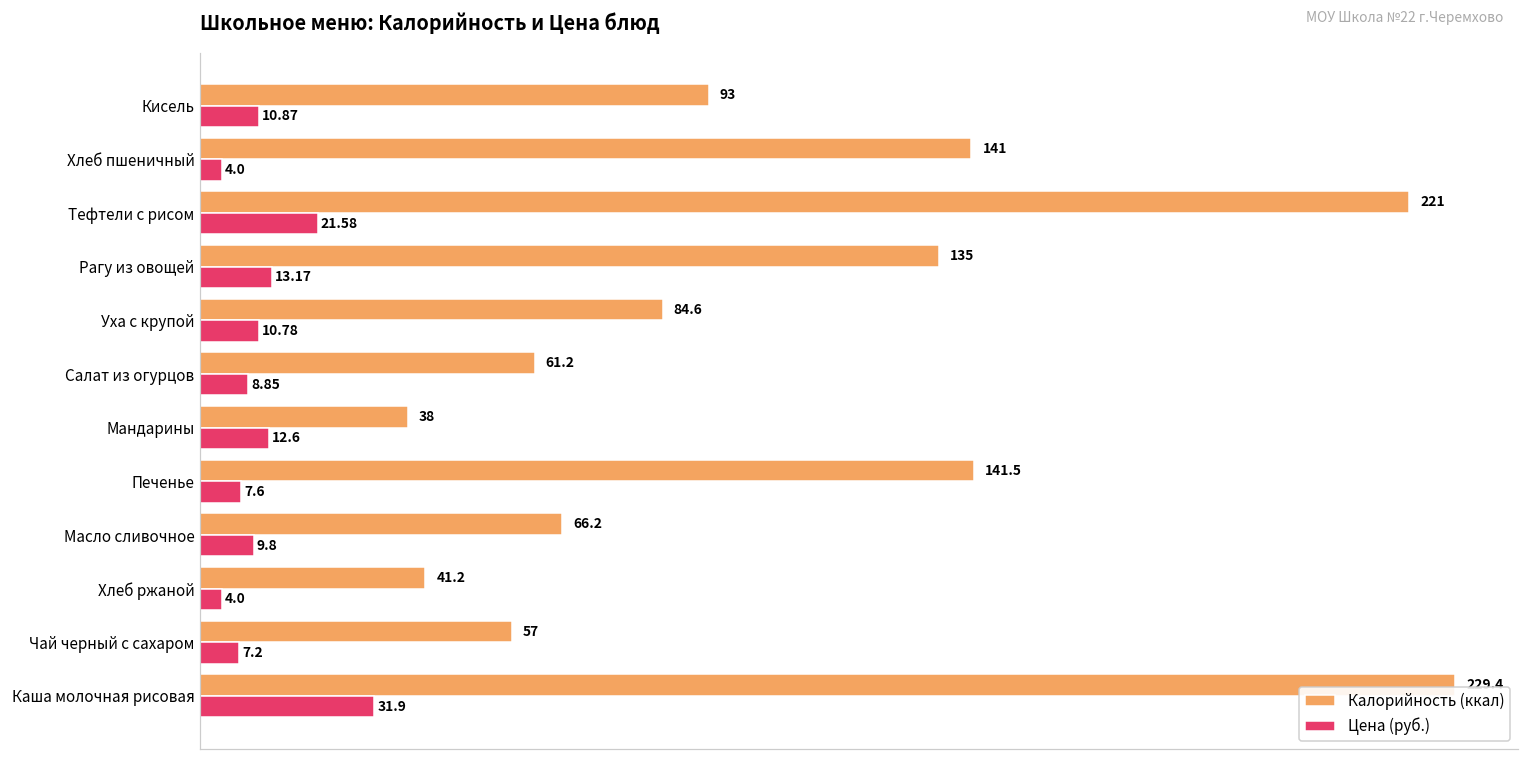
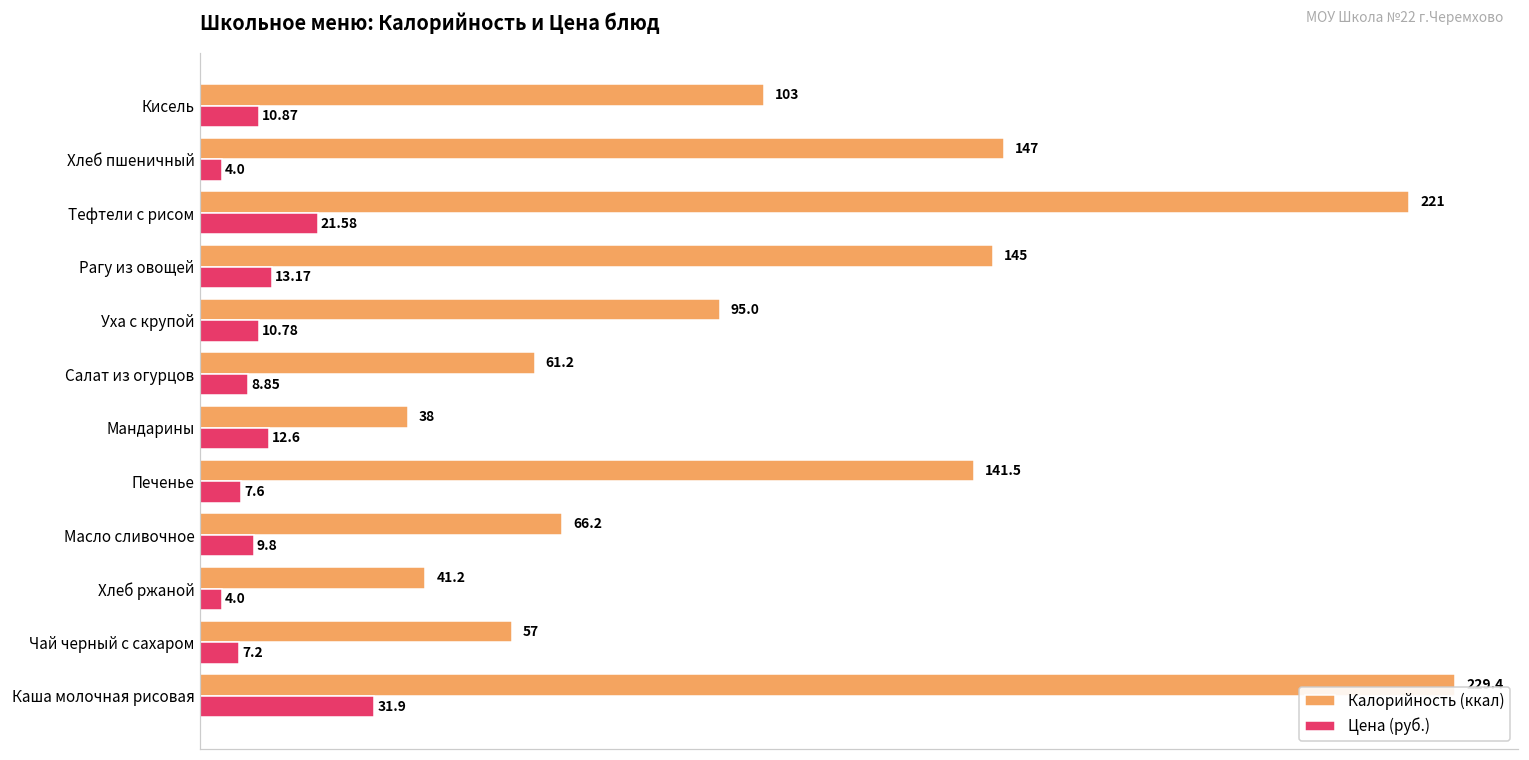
Калорийность (ккал), Кисель: 93 -> 103
Калорийность (ккал), Хлеб пшеничный: 141 -> 147
Калорийность (ккал), Рагу из овощей: 135 -> 145
Калорийность (ккал), Уха с крупой: 84.6 -> 95.0
